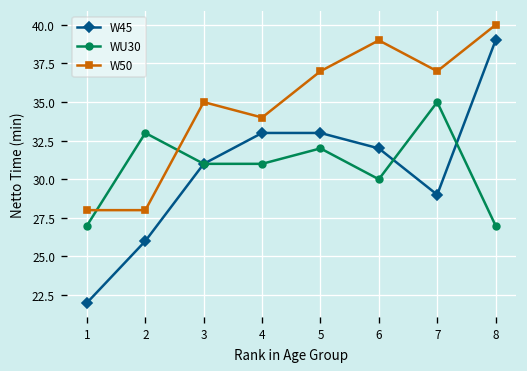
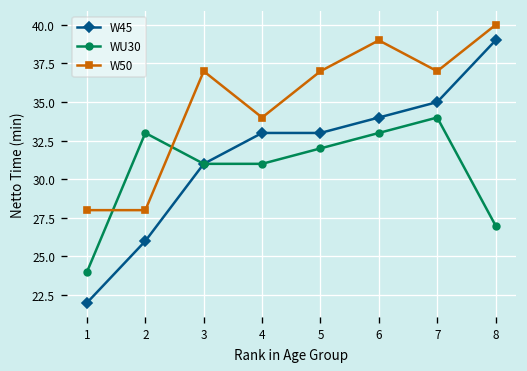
WU30, 1: 27 -> 24
W50, 3: 35 -> 37
W45, 6: 32 -> 34
WU30, 6: 30 -> 33
W45, 7: 29 -> 35
WU30, 7: 35 -> 34
